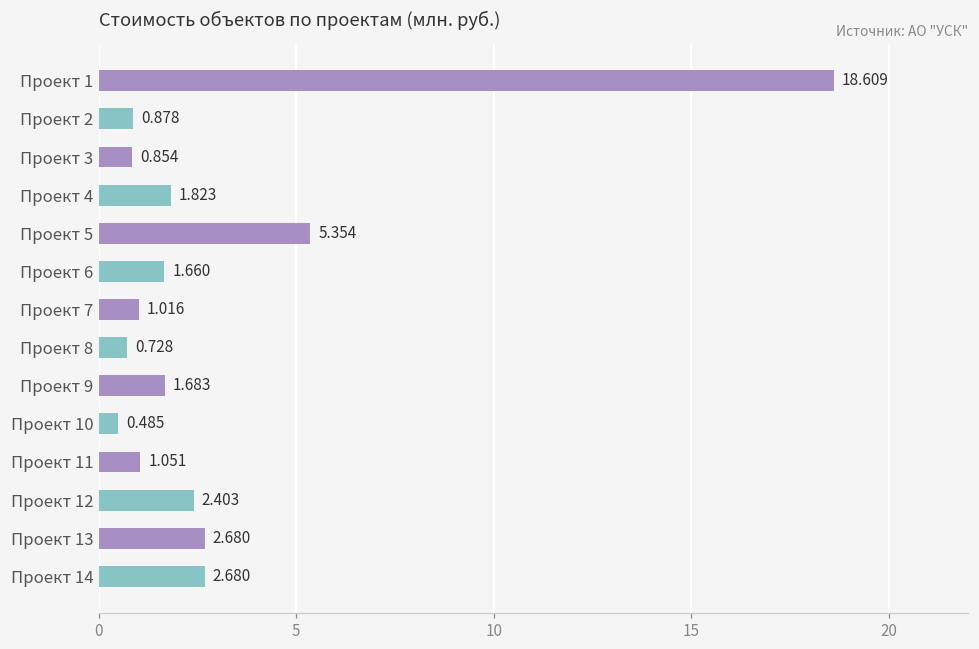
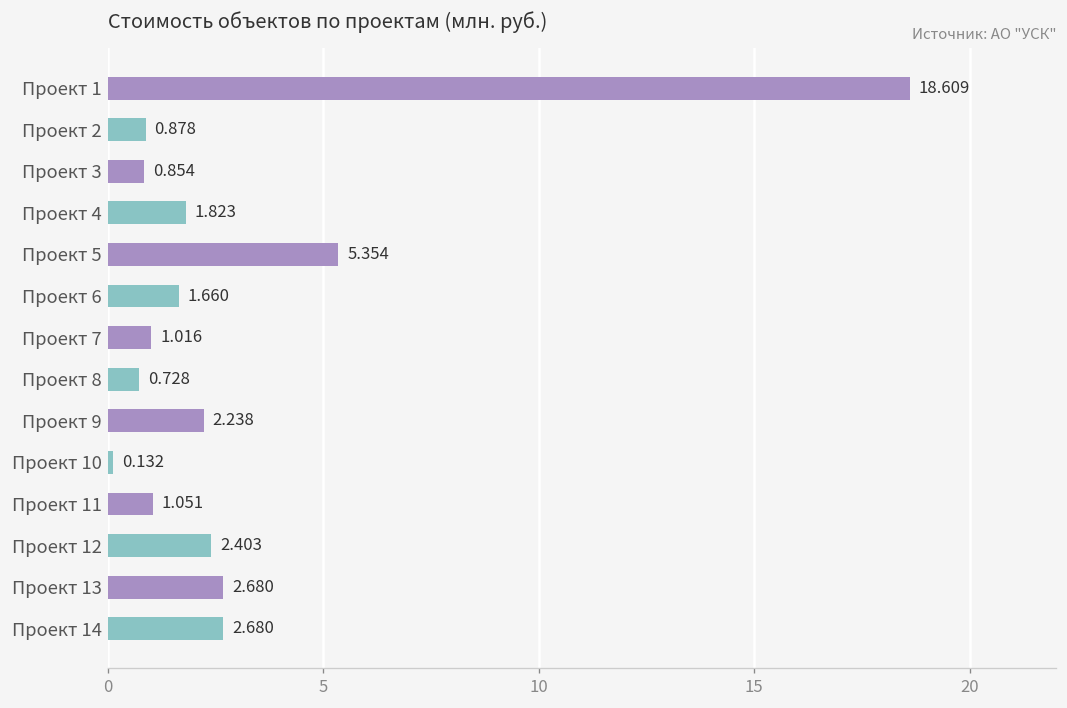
Проект 9: 1.683 -> 2.238
Проект 10: 0.485 -> 0.132
